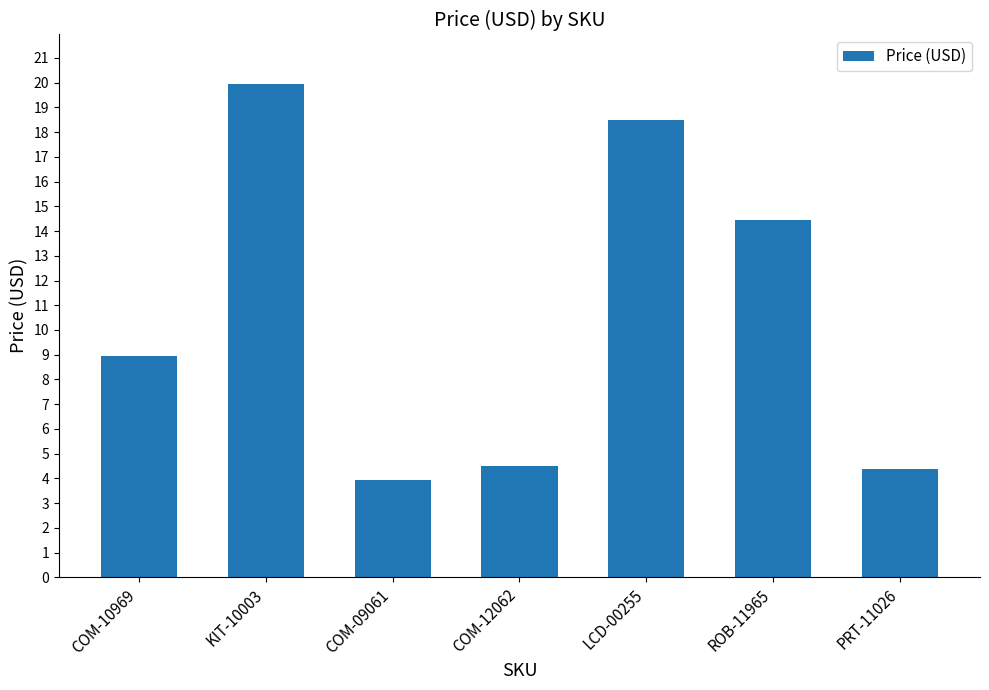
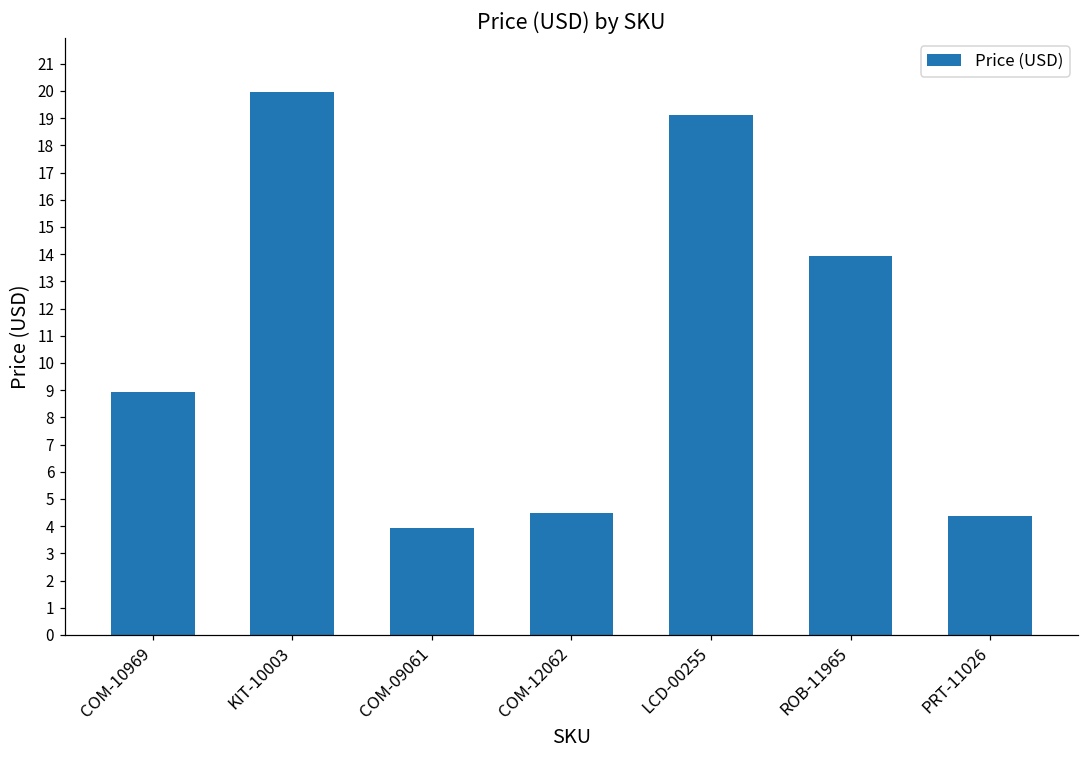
LCD-00255: 18.5 -> 19.1
ROB-11965: 14.4 -> 14.0
